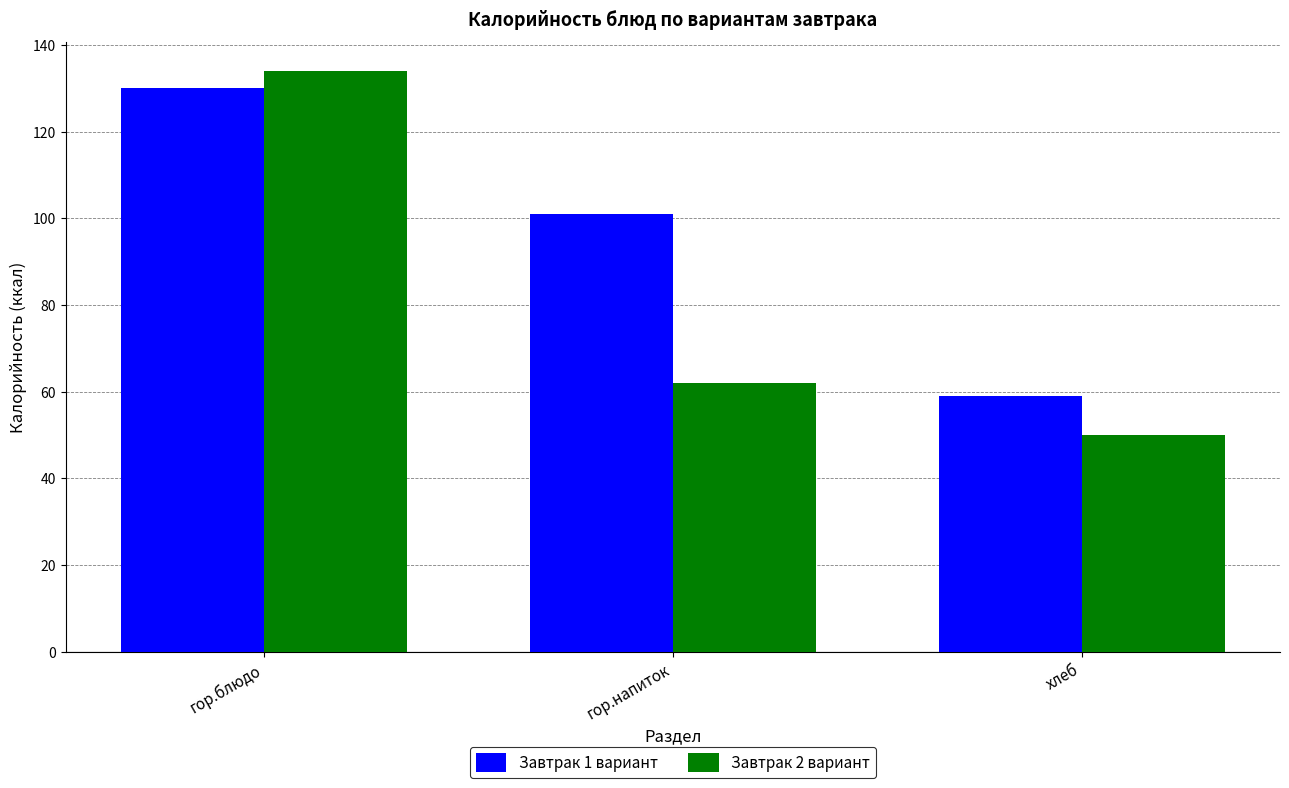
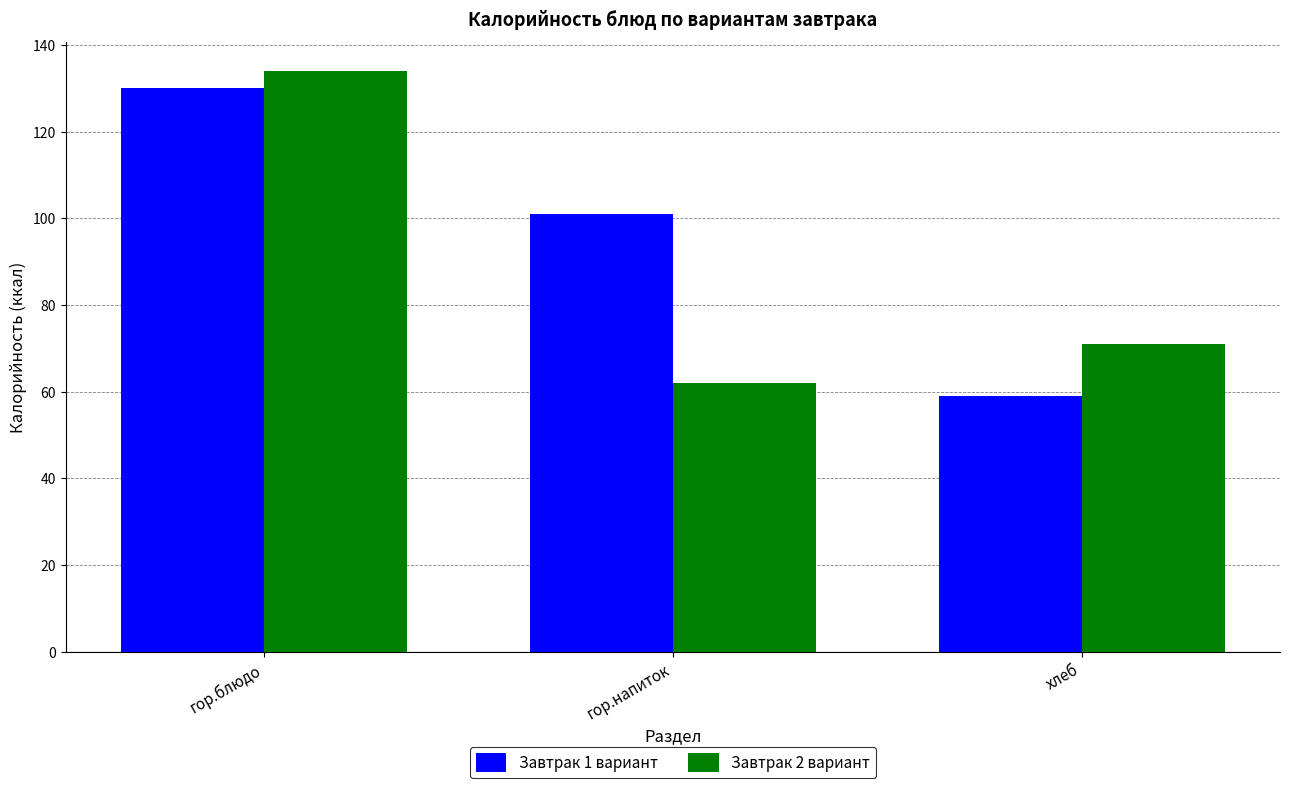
Завтрак 2 вариант, хлеб: 50 -> 71
